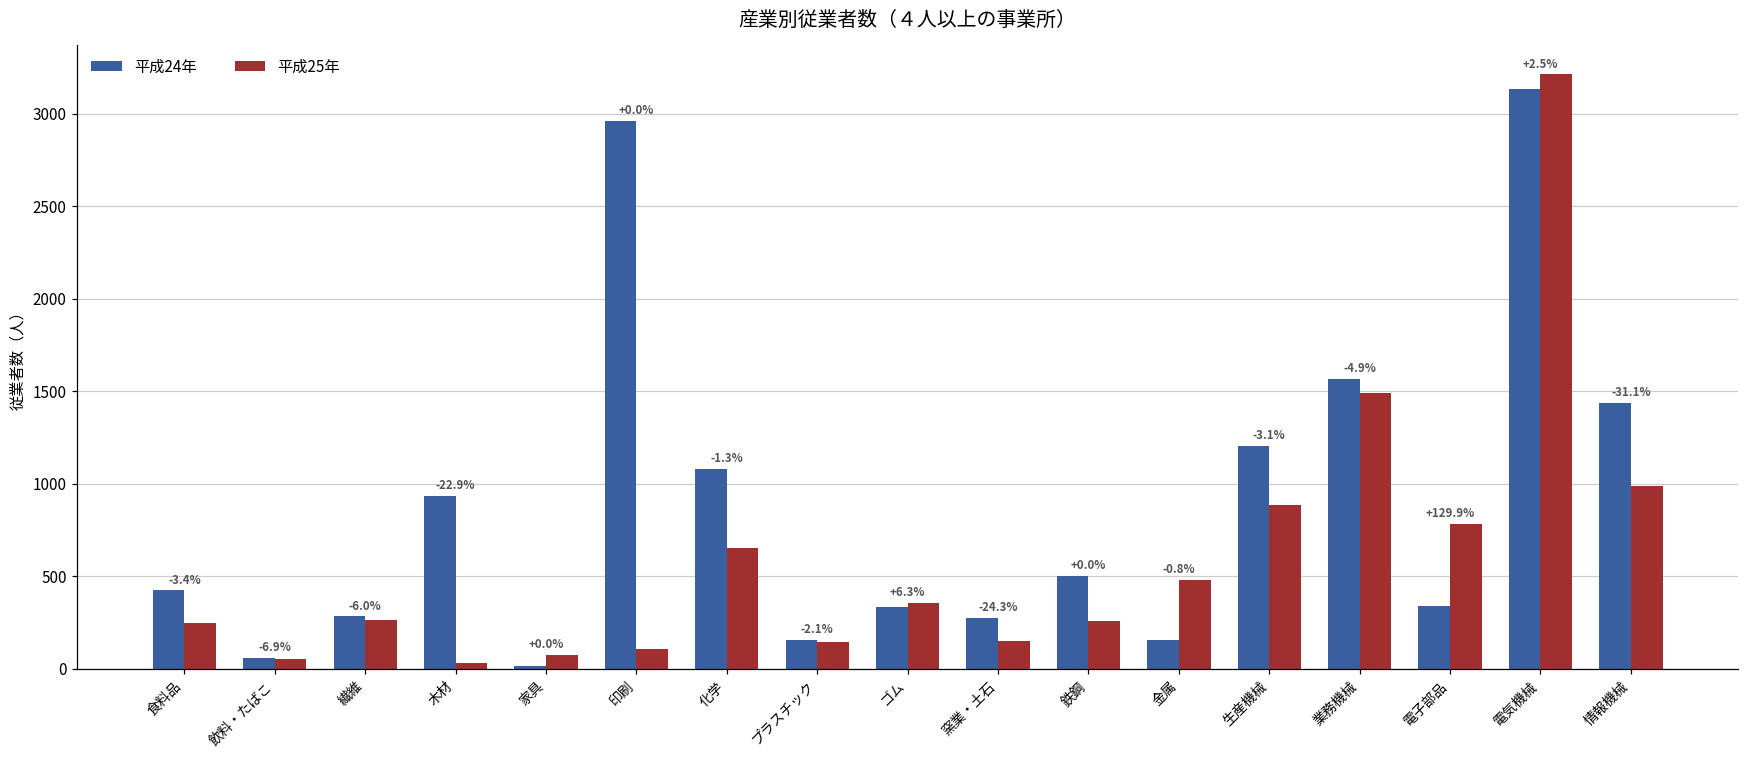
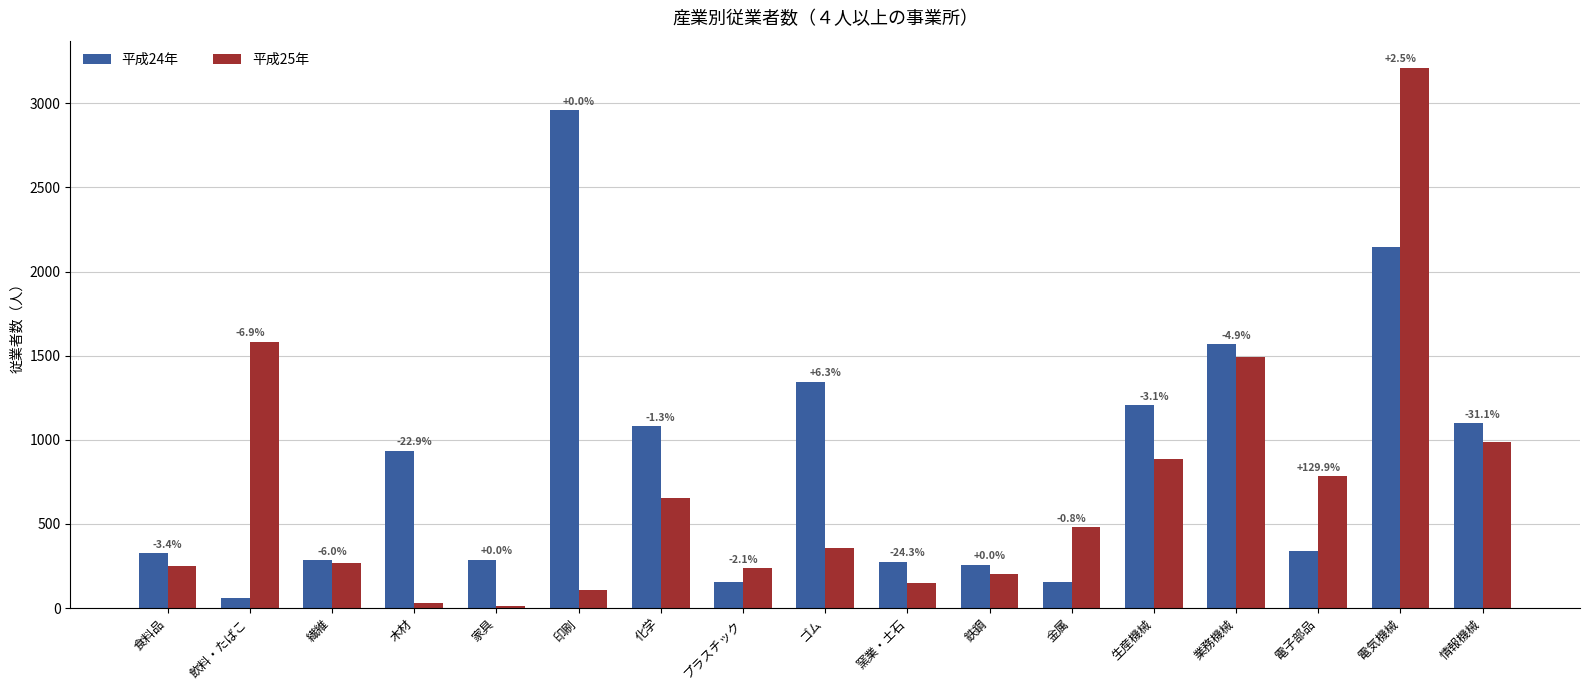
平成24年, 食料品: 420 -> 330
平成25年, 飲料・たばこ: 50 -> 1580
平成24年, 家具: 10 -> 290
平成25年, 家具: 80 -> 10
平成25年, プラスチック: 150 -> 240
平成24年, ゴム: 340 -> 1350
平成24年, 鉄鋼: 500 -> 260
平成25年, 鉄鋼: 260 -> 210
平成24年, 電気機械: 3140 -> 2140
平成24年, 情報機械: 1440 -> 1100
